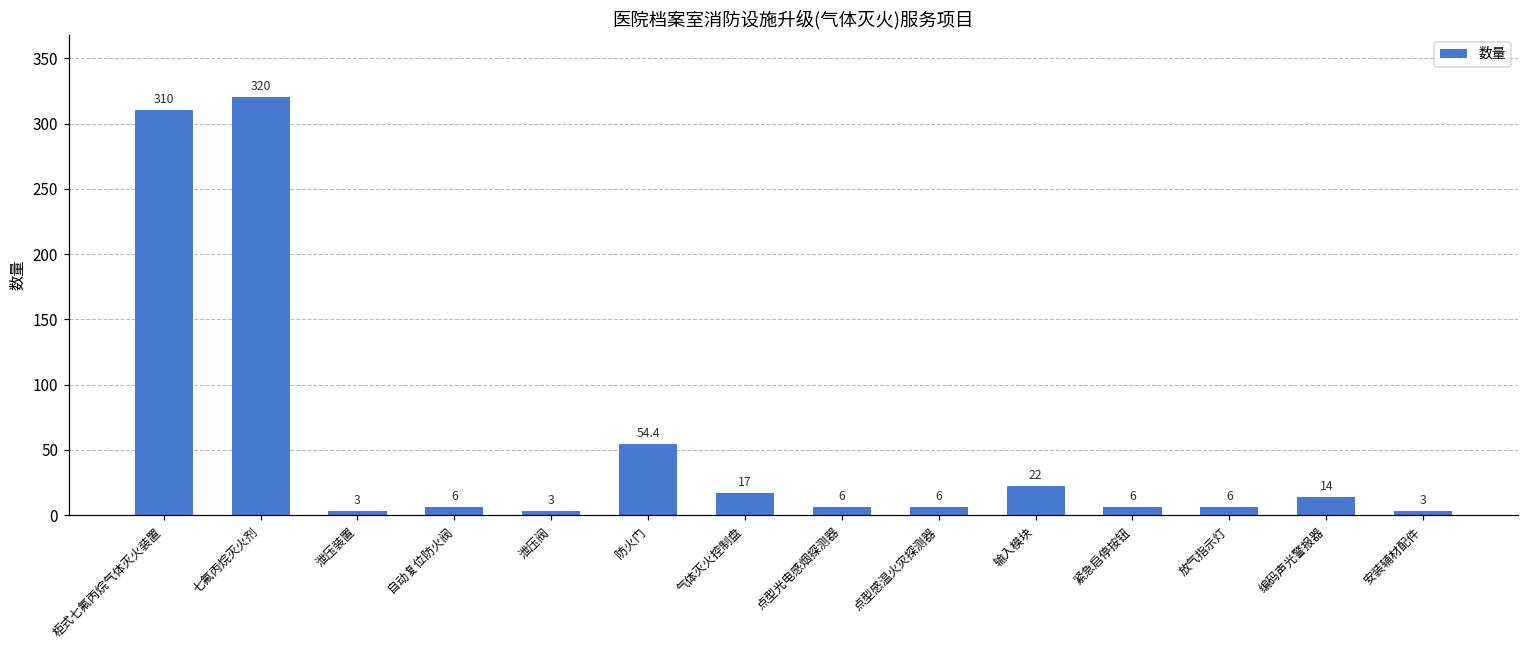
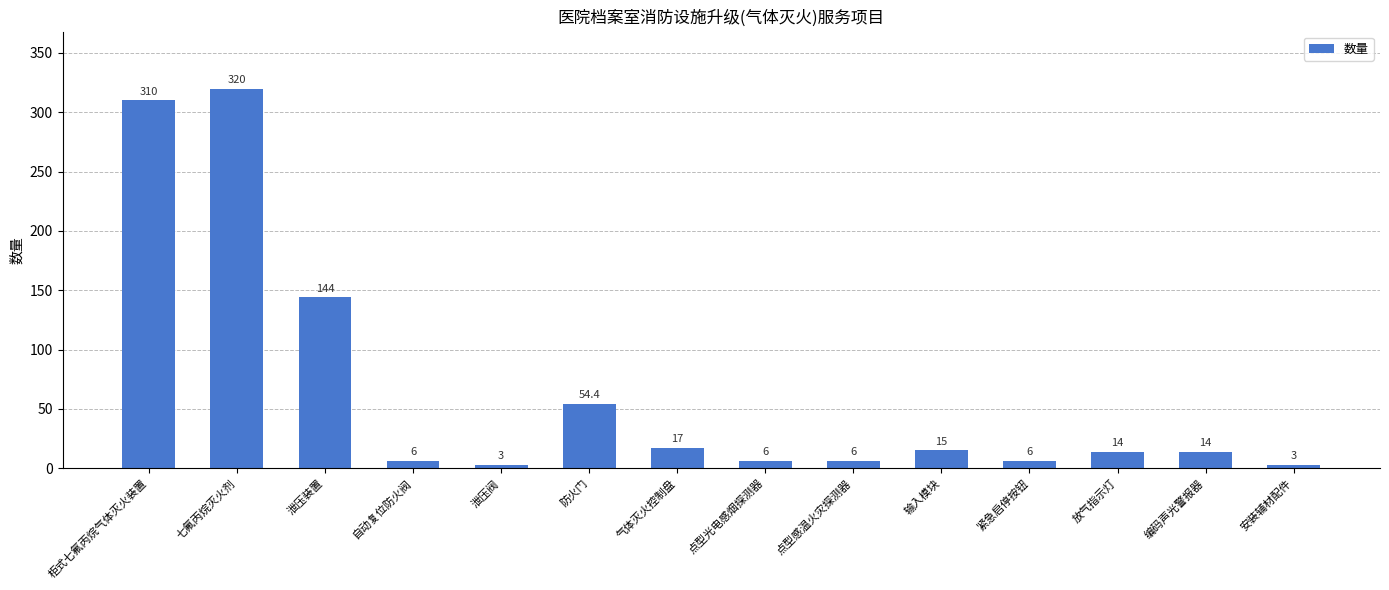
泄压装置: 3 -> 144
输入模块: 22 -> 15
放气指示灯: 6 -> 14
